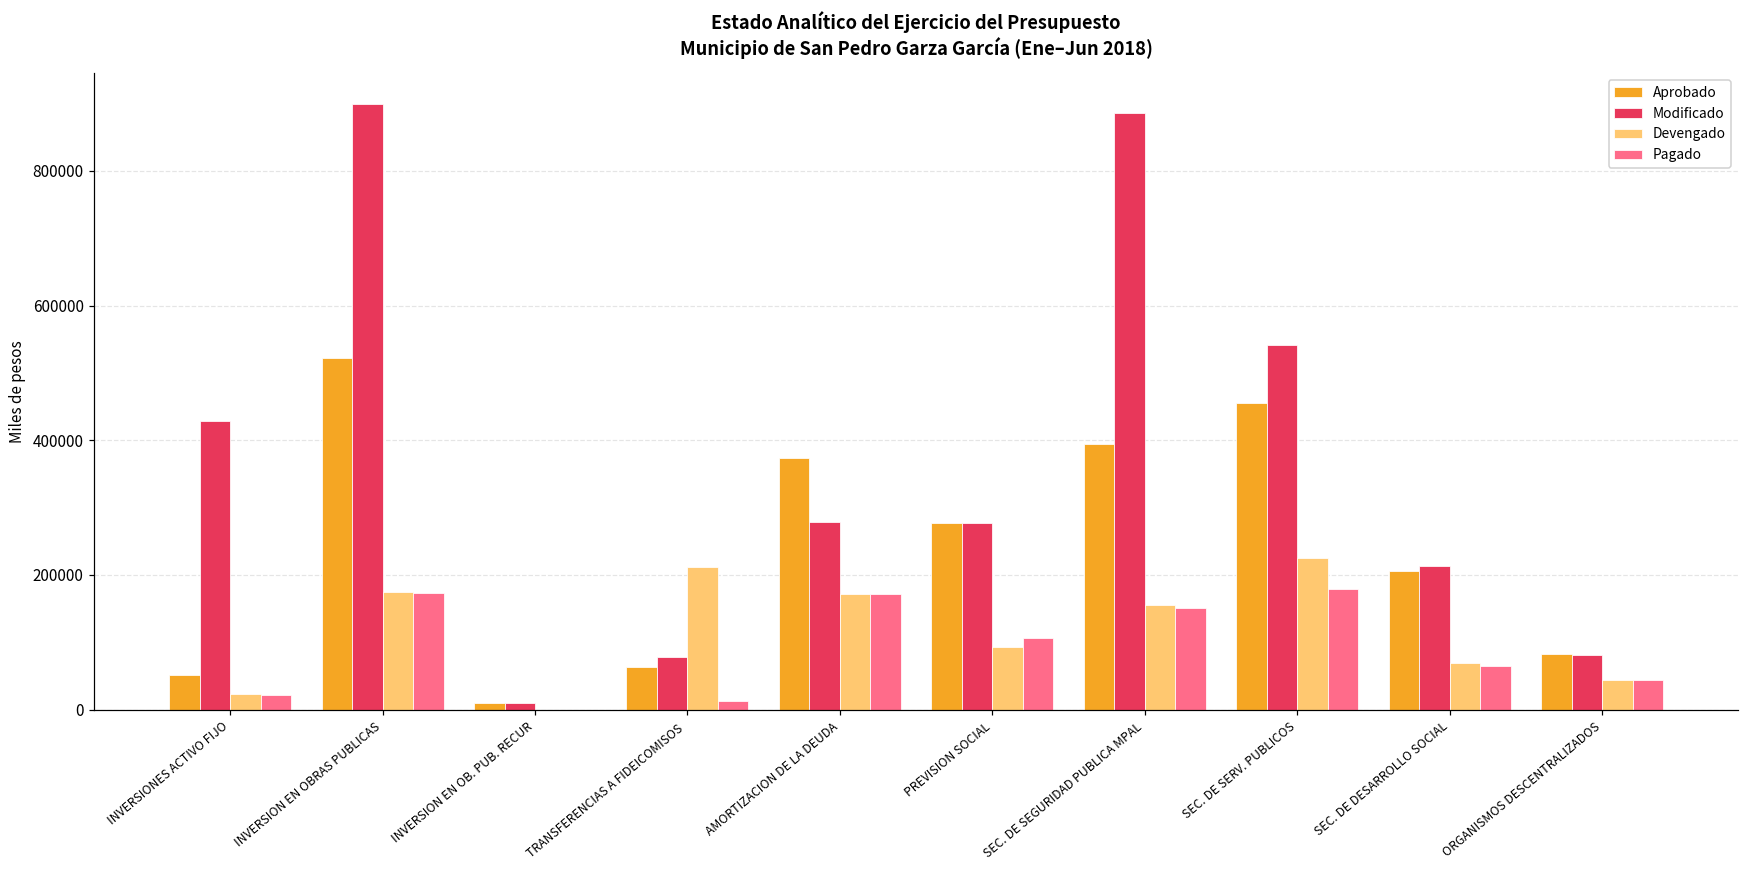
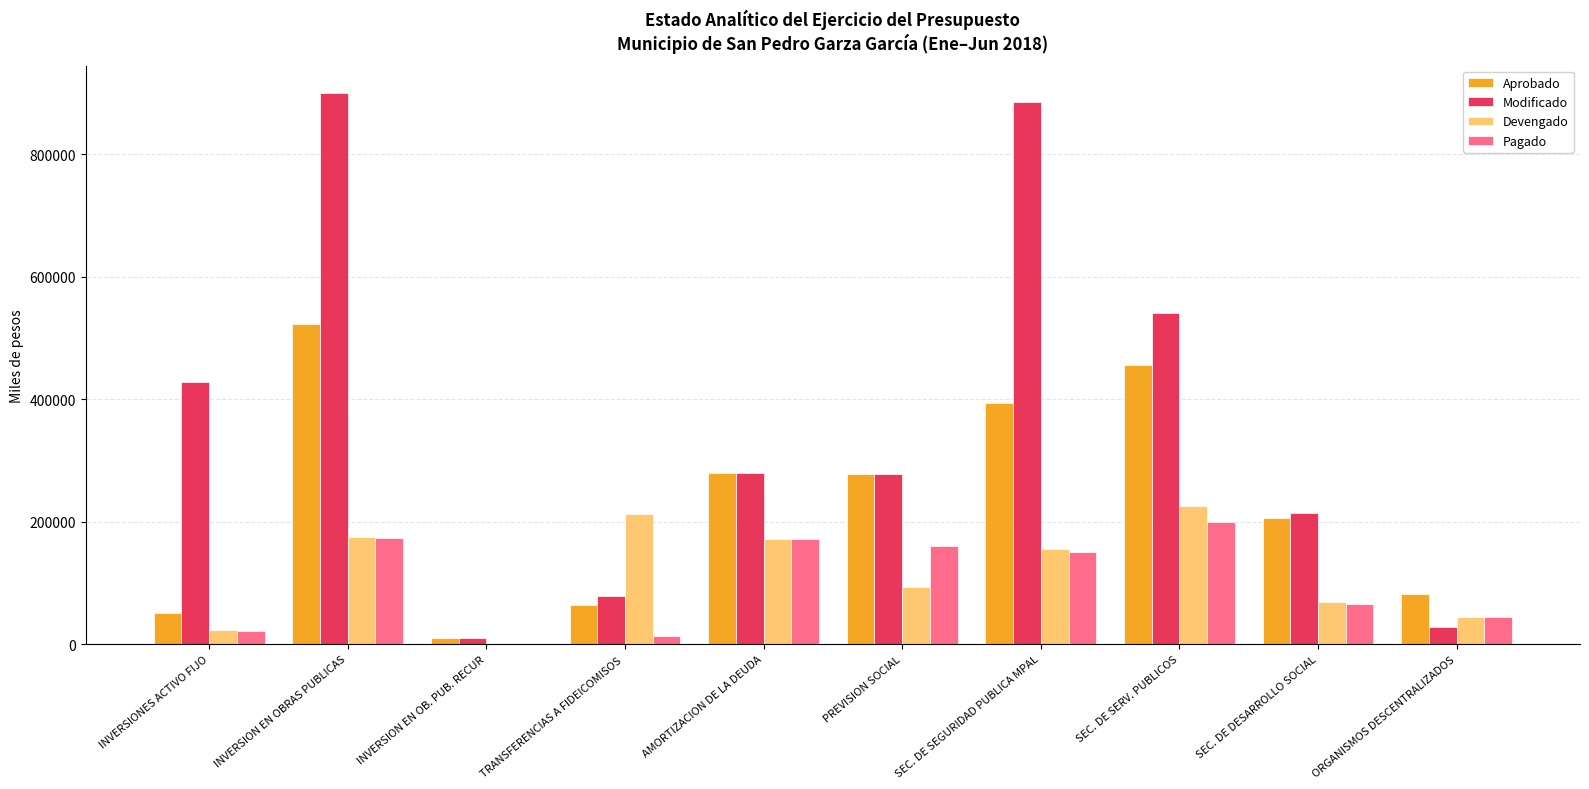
Aprobado, AMORTIZACION DE LA DEUDA: 370000 -> 280000
Pagado, PREVISION SOCIAL: 110000 -> 160000
Pagado, SEC. DE SERV. PUBLICOS: 180000 -> 200000
Modificado, ORGANISMOS DESCENTRALIZADOS: 80000 -> 30000
